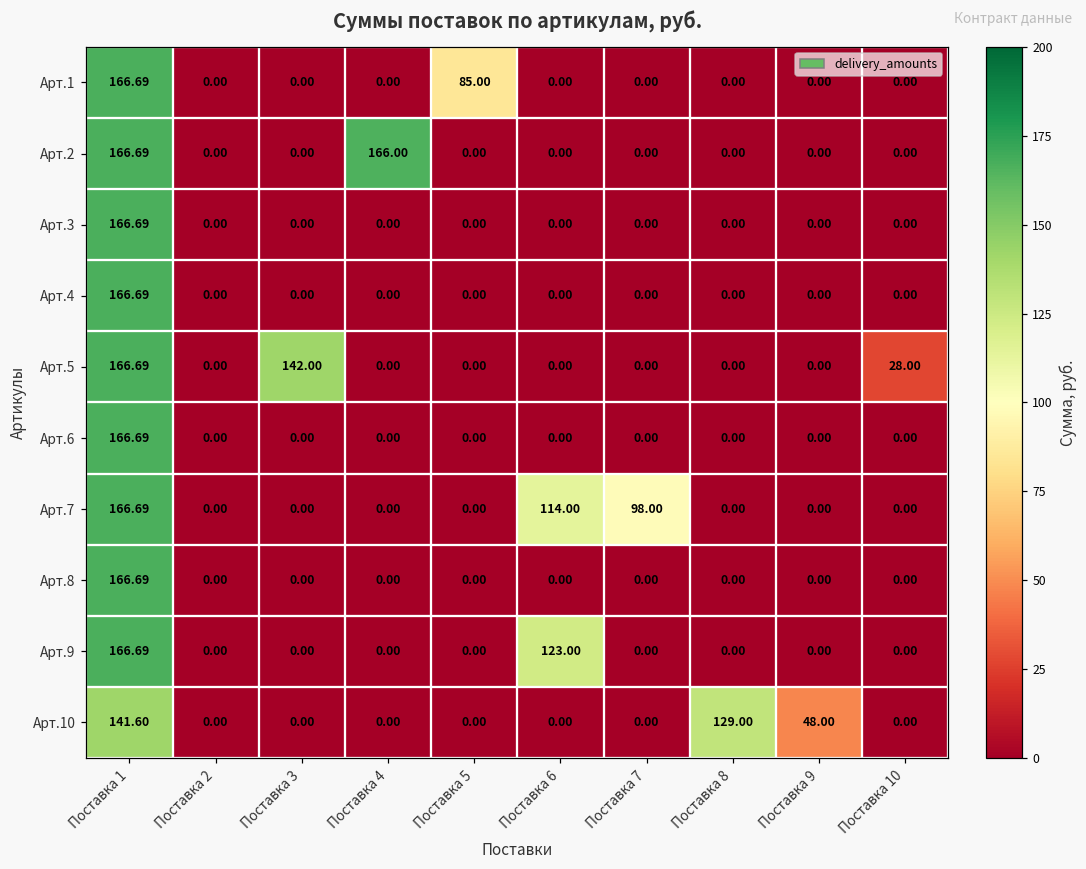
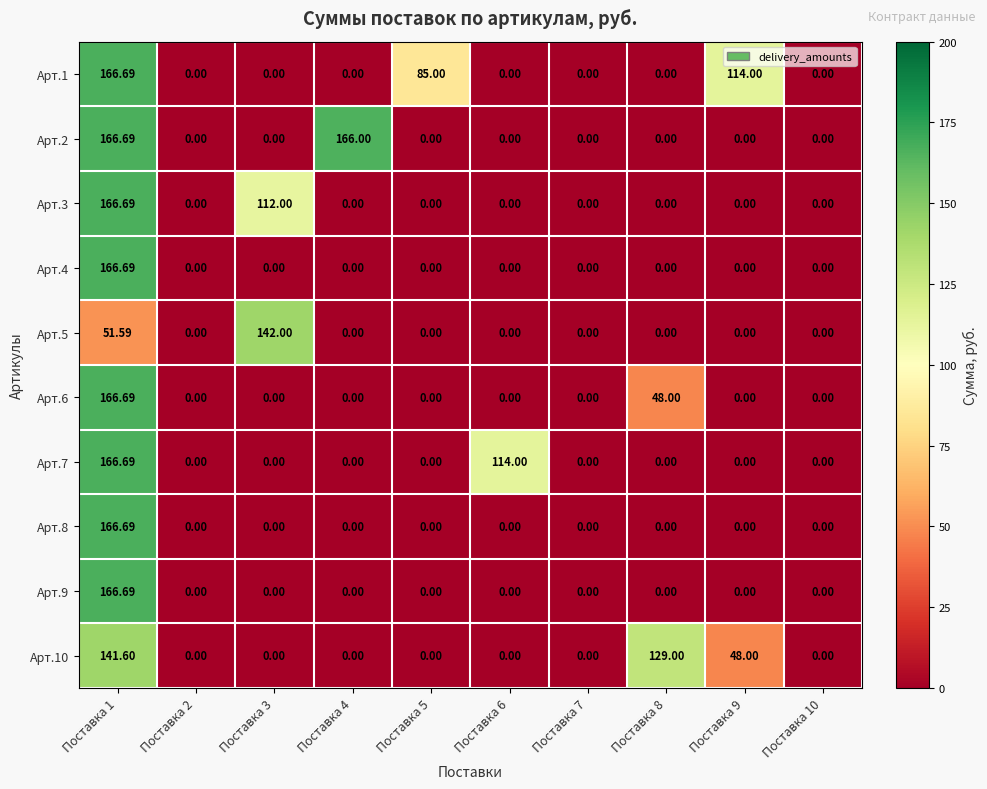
Арт.1, Поставка 9: 0.00 -> 114.00
Арт.3, Поставка 3: 0.00 -> 112.00
Арт.5, Поставка 1: 166.69 -> 51.59
Арт.5, Поставка 10: 28.00 -> 0.00
Арт.6, Поставка 8: 0.00 -> 48.00
Арт.7, Поставка 7: 98.00 -> 0.00
Арт.9, Поставка 6: 123.00 -> 0.00
